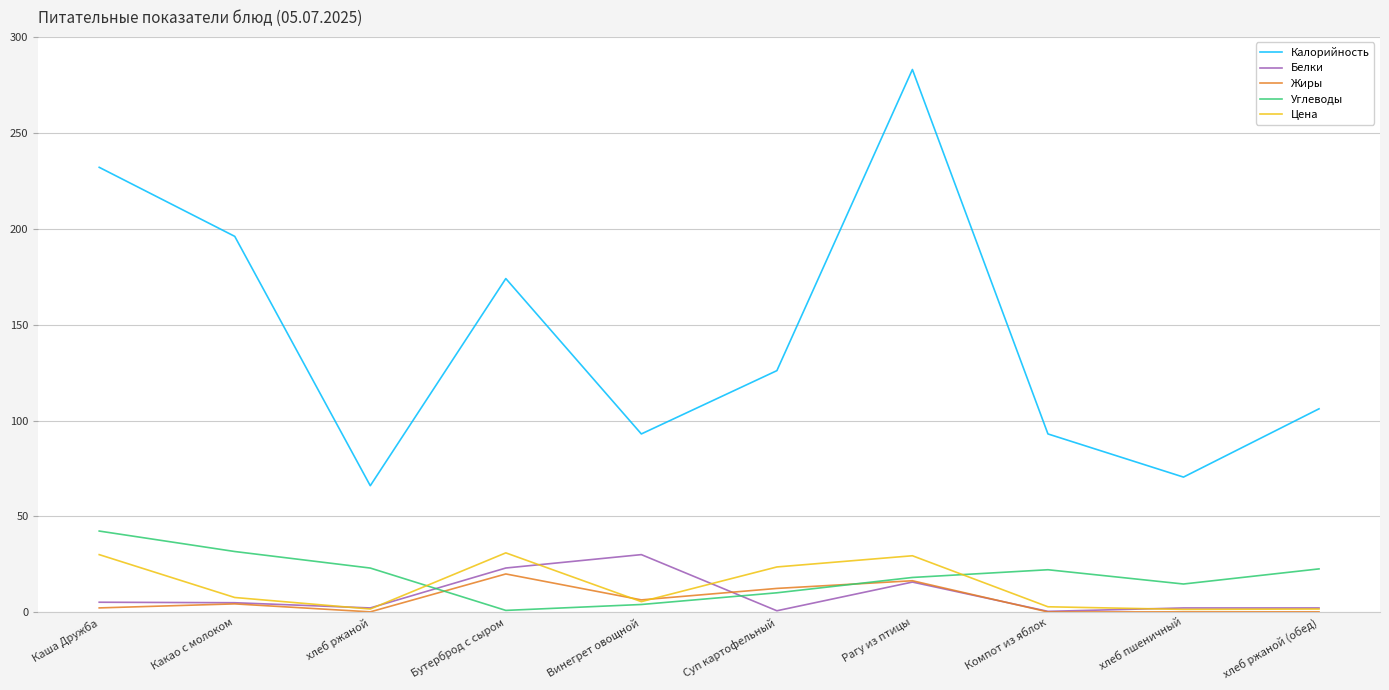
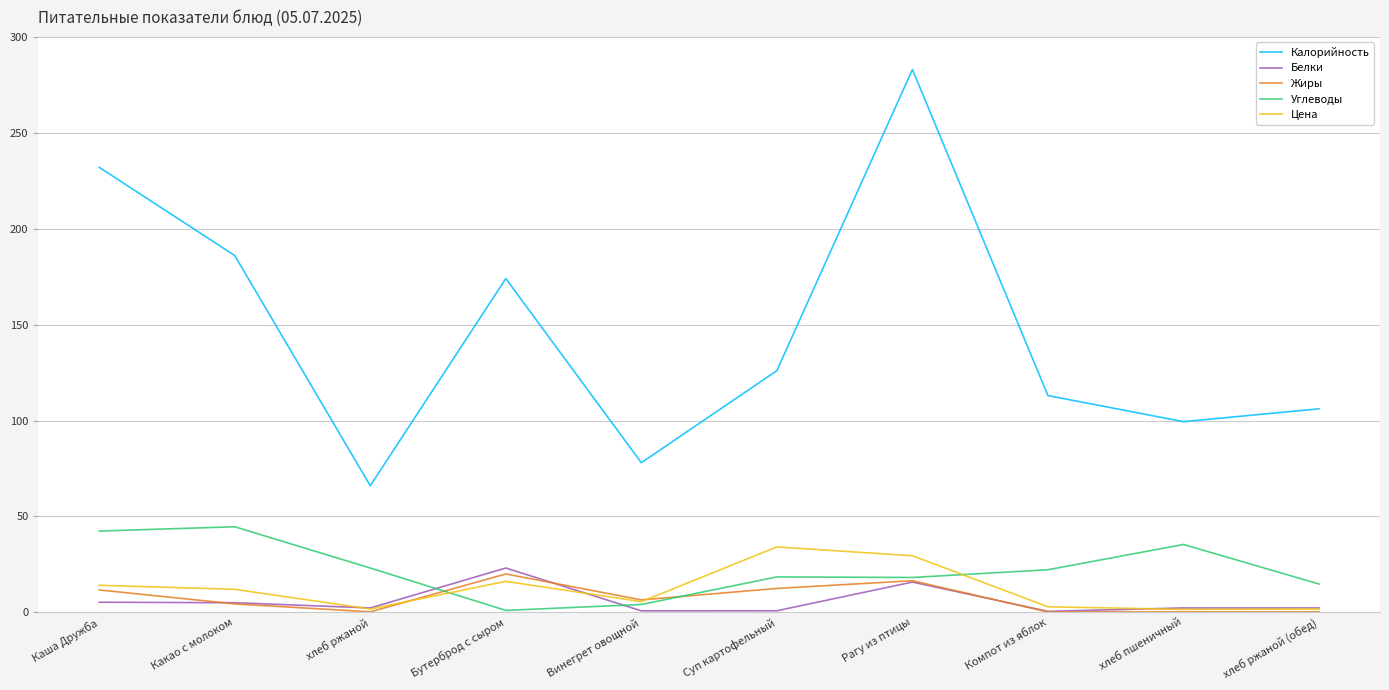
Жиры, Каша Дружба: 2 -> 12
Цена, Каша Дружба: 30 -> 14
Калорийность, Какао с молоком: 196 -> 186
Углеводы, Какао с молоком: 32 -> 45
Цена, Какао с молоком: 8 -> 12
Цена, Бутерброд с сыром: 31 -> 16
Калорийность, Винегрет овощной: 93 -> 78
Белки, Винегрет овощной: 30 -> 1
Углеводы, Суп картофельный: 10 -> 18
Цена, Суп картофельный: 24 -> 34
Калорийность, Компот из яблок: 93 -> 113
Калорийность, хлеб пшеничный: 71 -> 99
Углеводы, хлеб пшеничный: 15 -> 35
Углеводы, хлеб ржаной (обед): 23 -> 15
